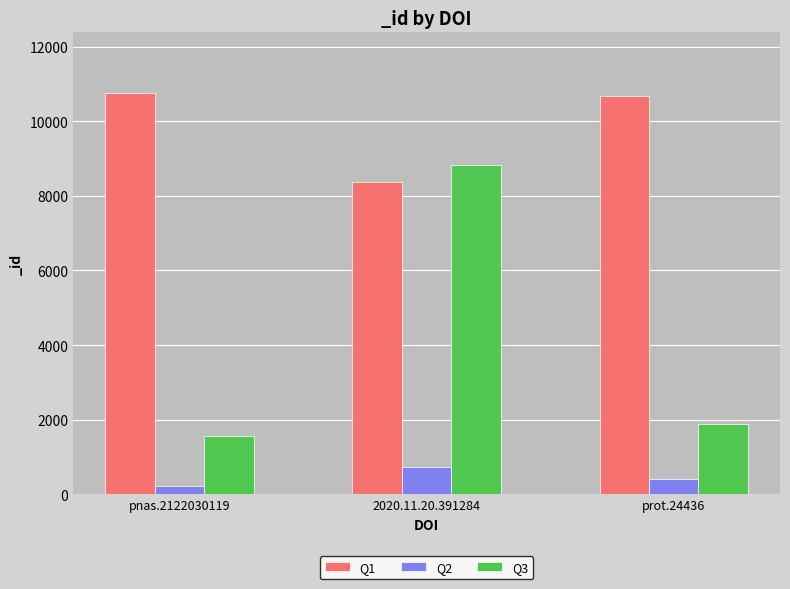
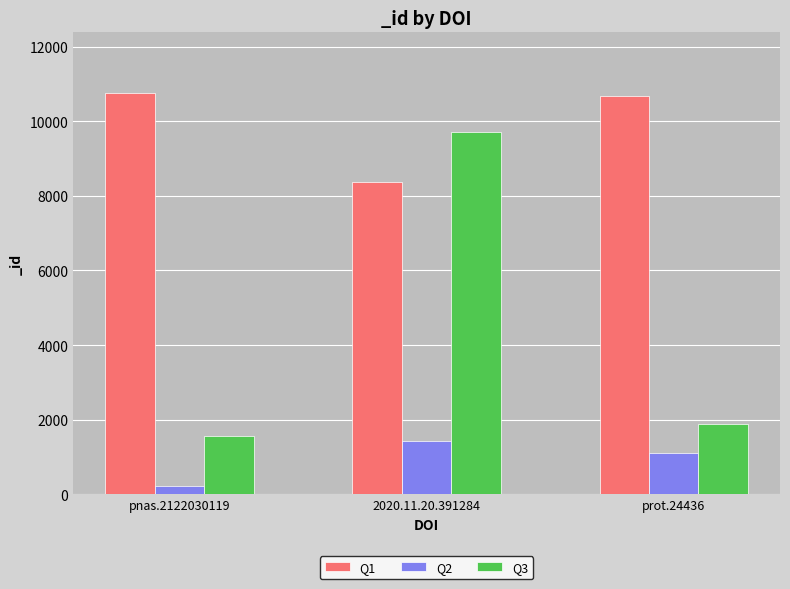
Q2, 2020.11.20.391284: 700 -> 1400
Q3, 2020.11.20.391284: 8800 -> 9700
Q2, prot.24436: 400 -> 1100
